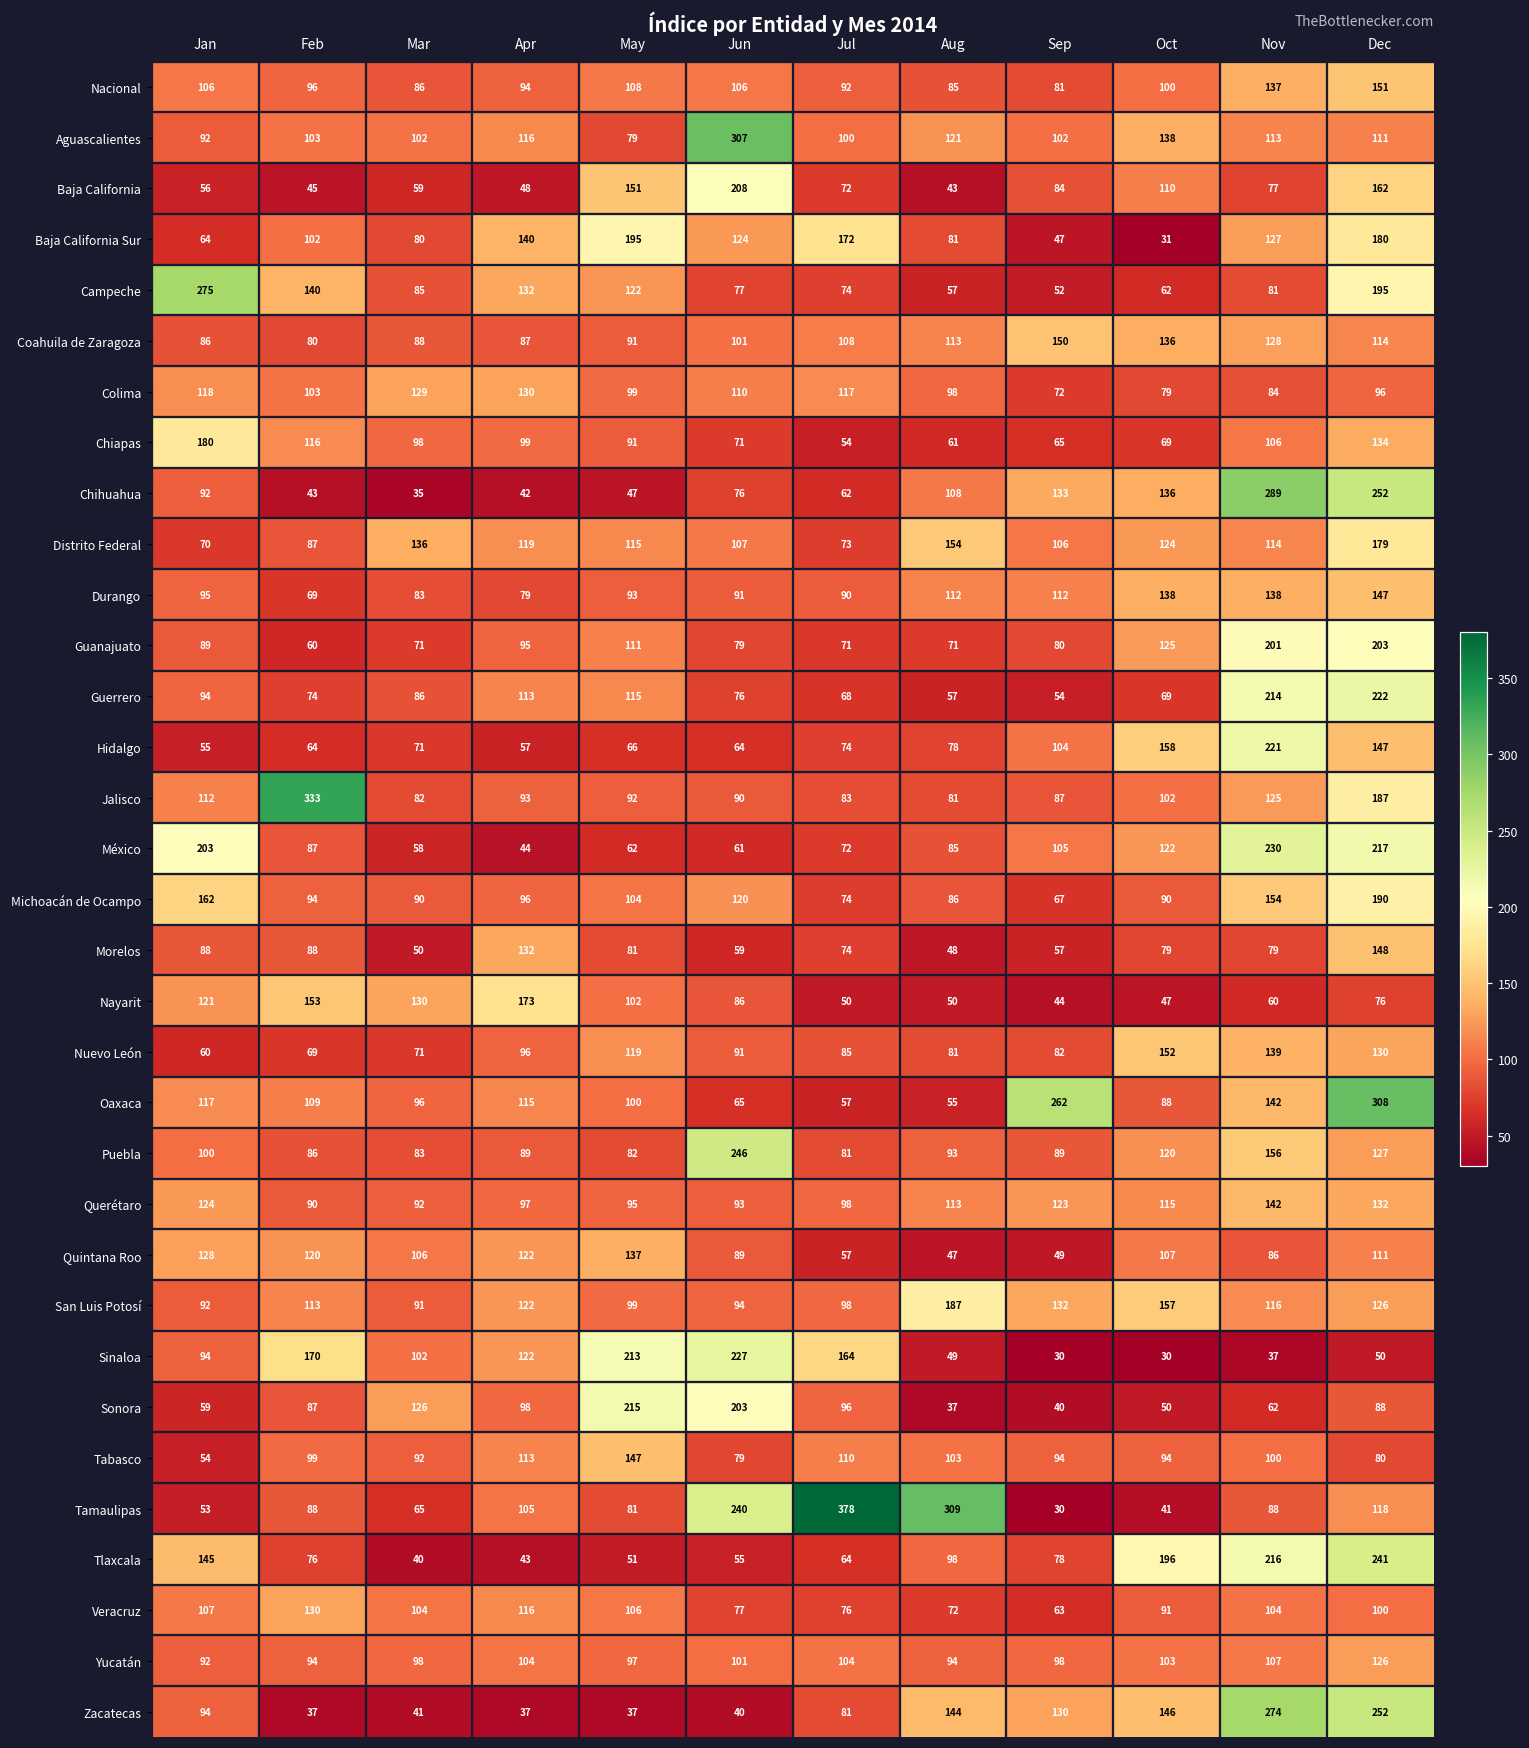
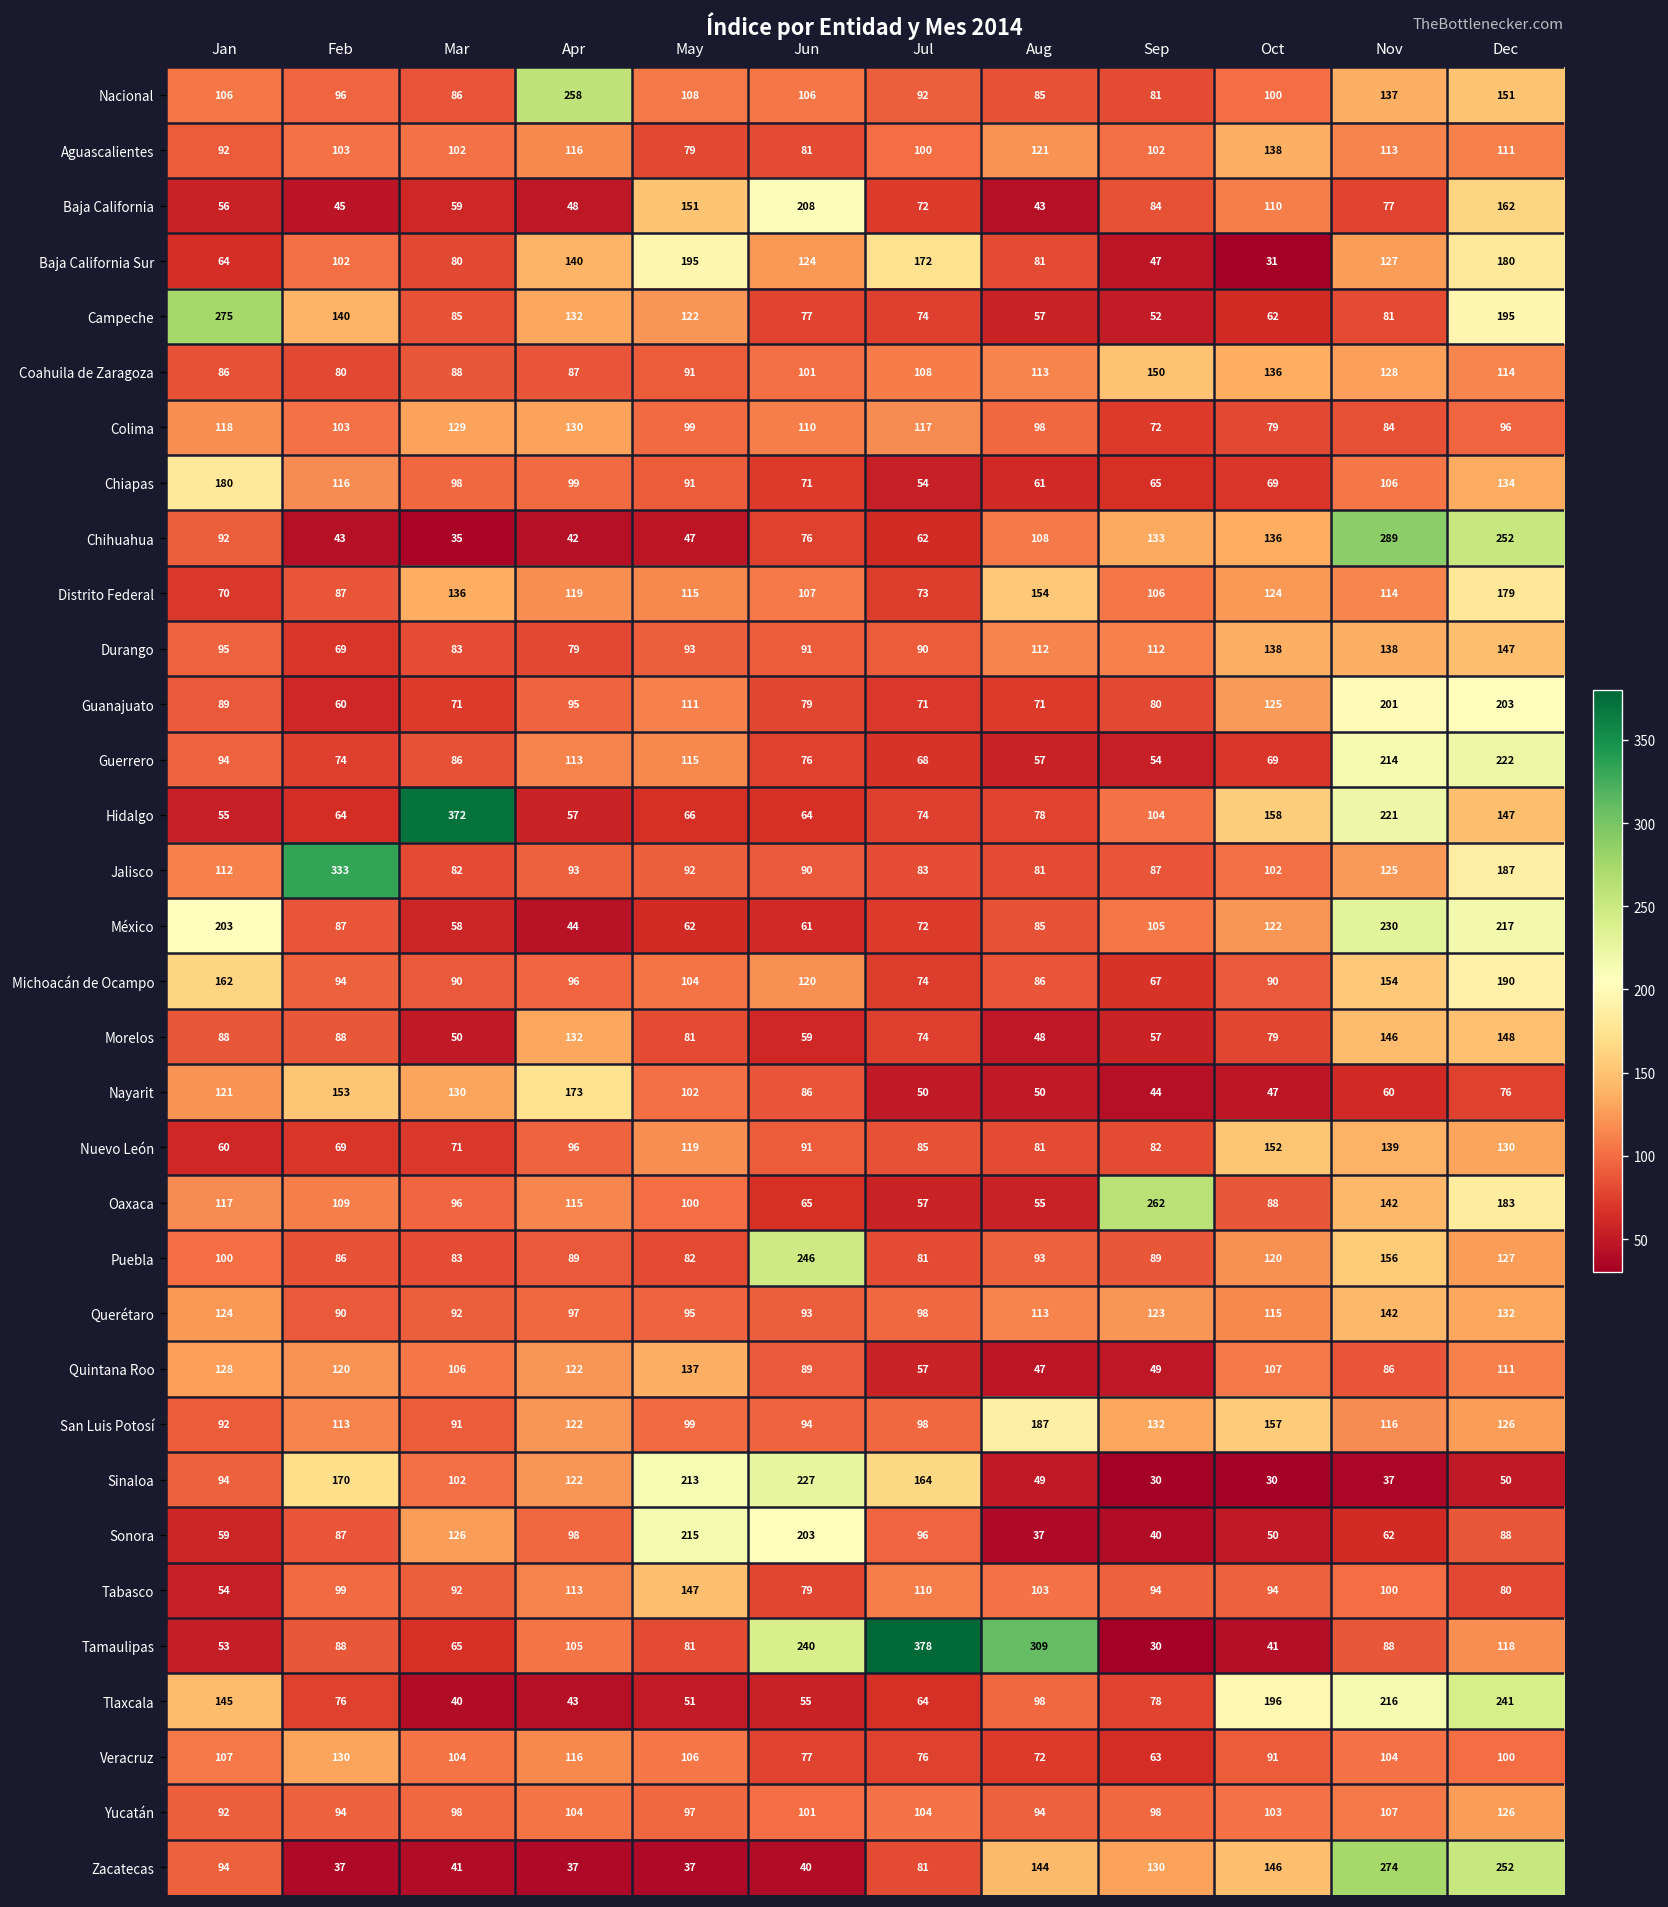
Nacional, Apr: 94 -> 258
Aguascalientes, Jun: 307 -> 81
Hidalgo, Mar: 71 -> 372
Morelos, Nov: 79 -> 146
Oaxaca, Dec: 308 -> 183
